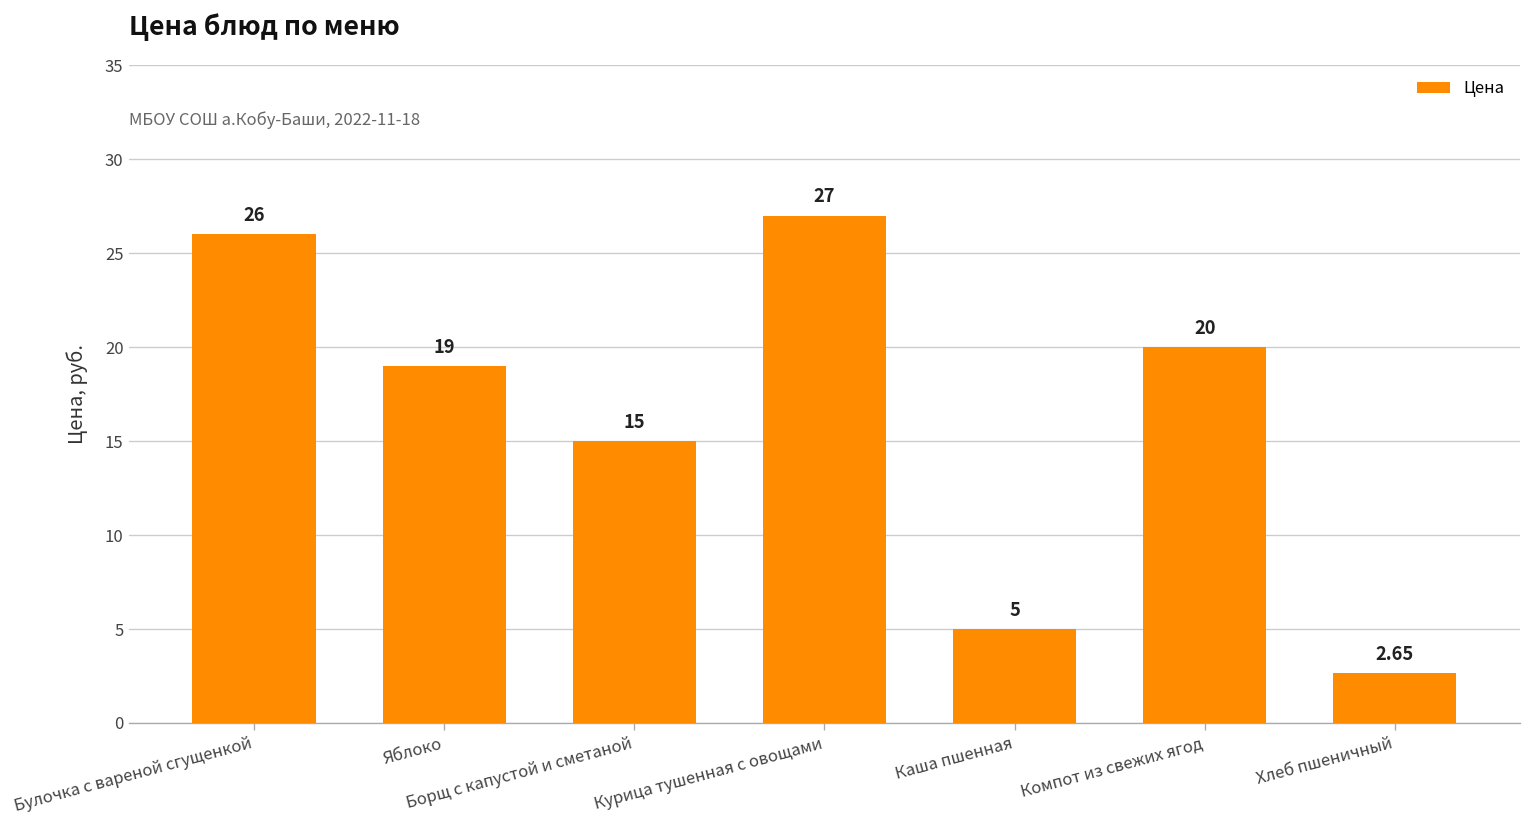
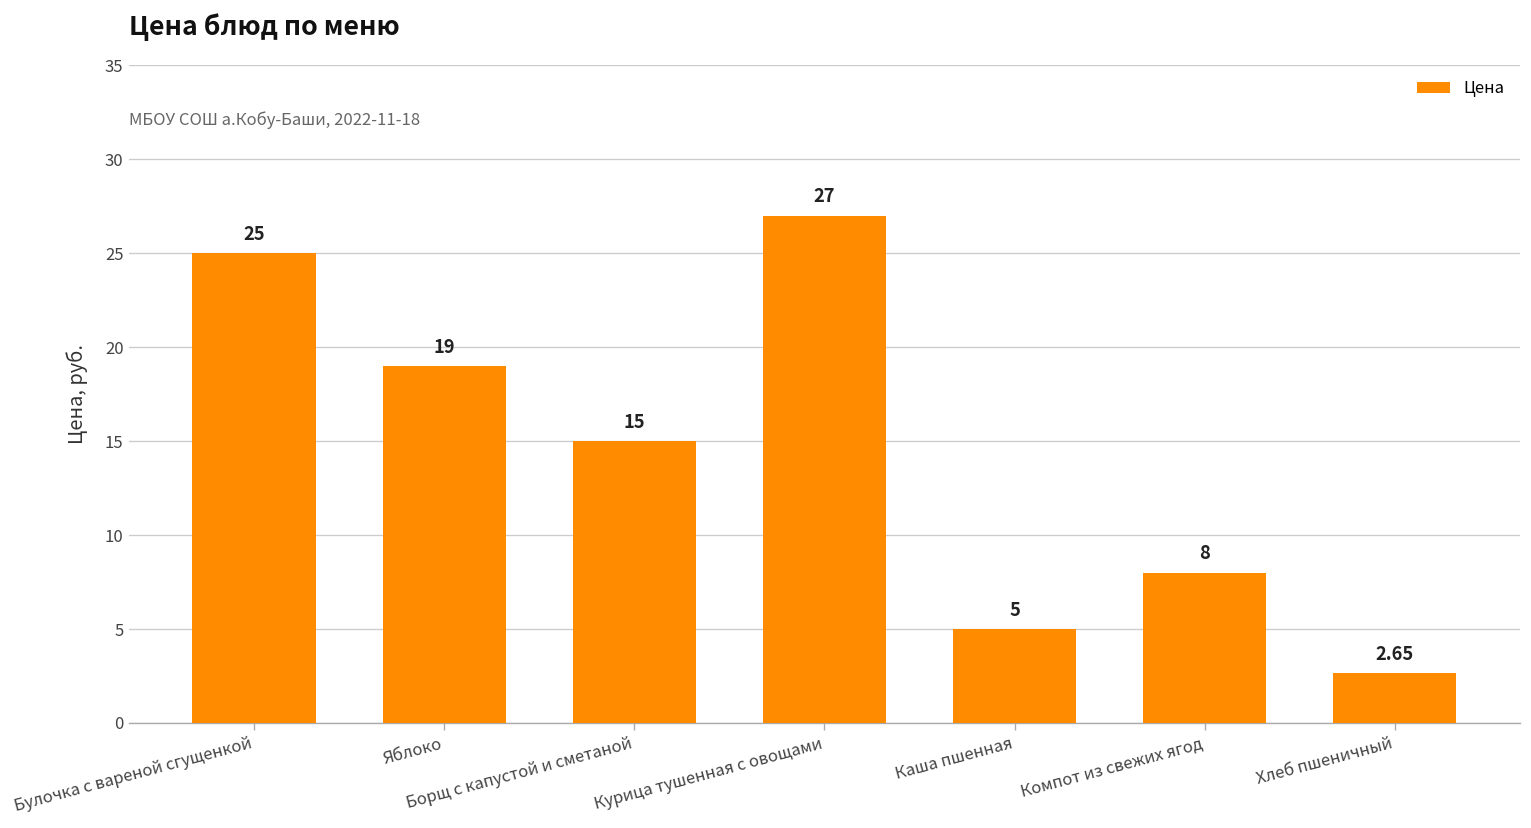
Булочка с вареной сгущенкой: 26 -> 25
Компот из свежих ягод: 20 -> 8
